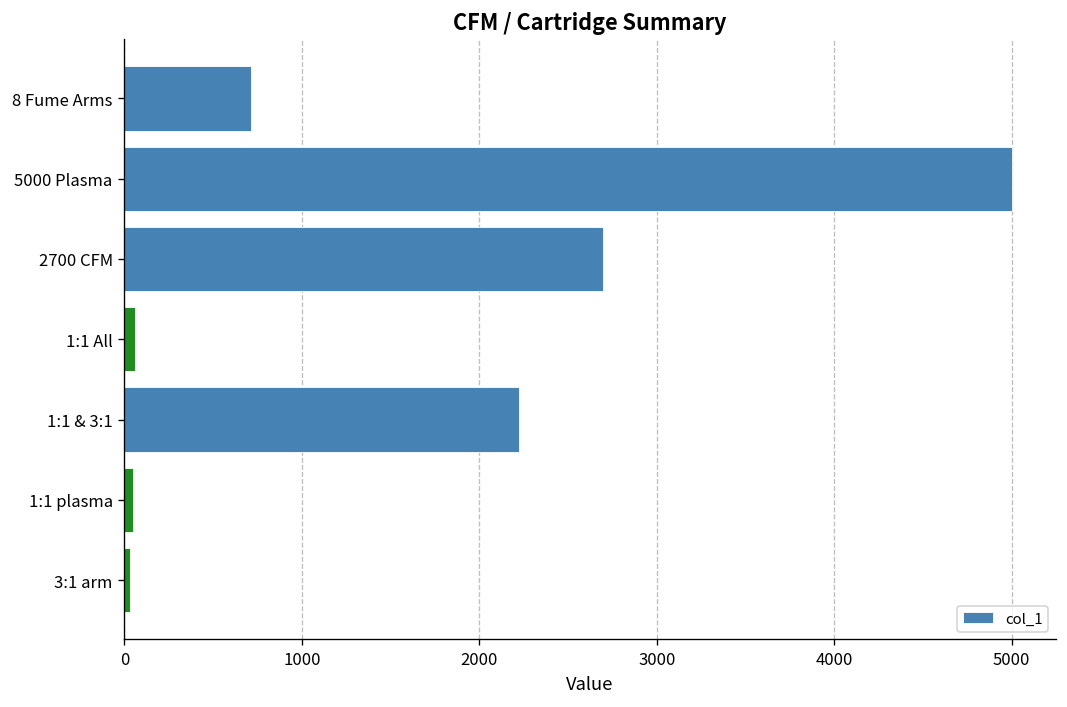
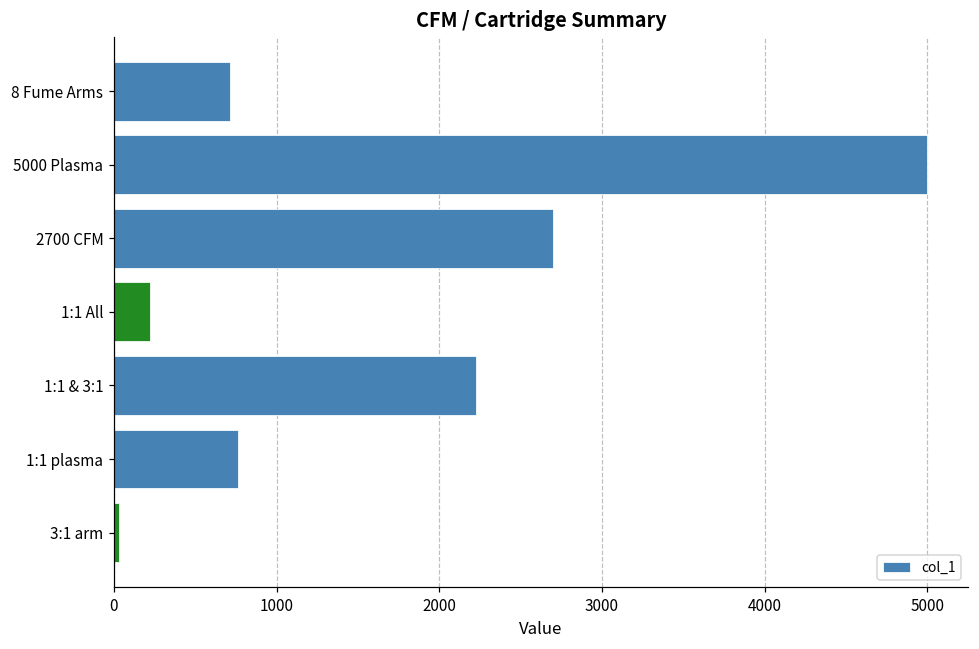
1:1 All: 60 -> 220
1:1 plasma: 50 -> 760
